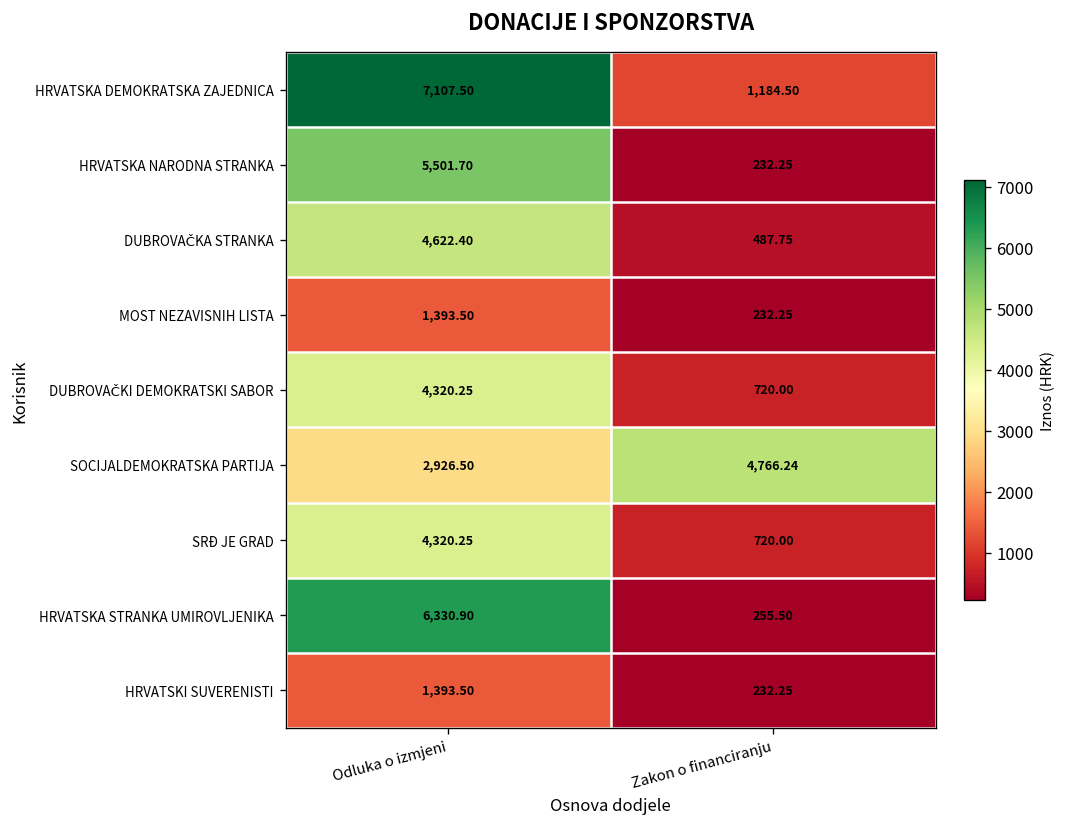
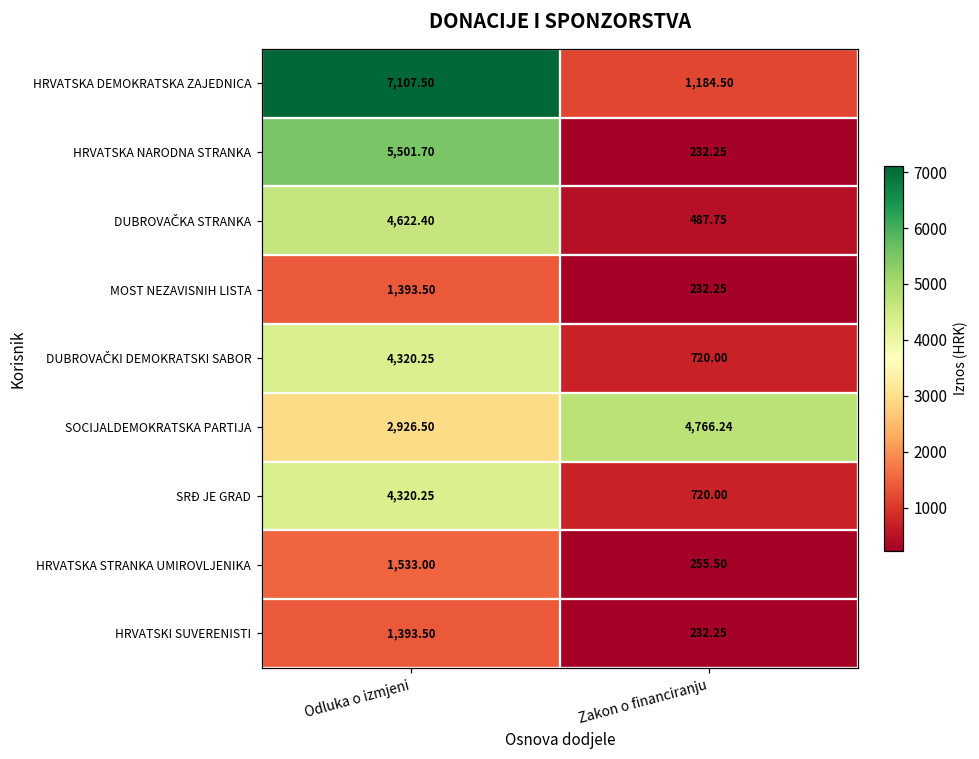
HRVATSKA STRANKA UMIROVLJENIKA, Odluka o izmjeni: 6,330.90 -> 1,533.00
